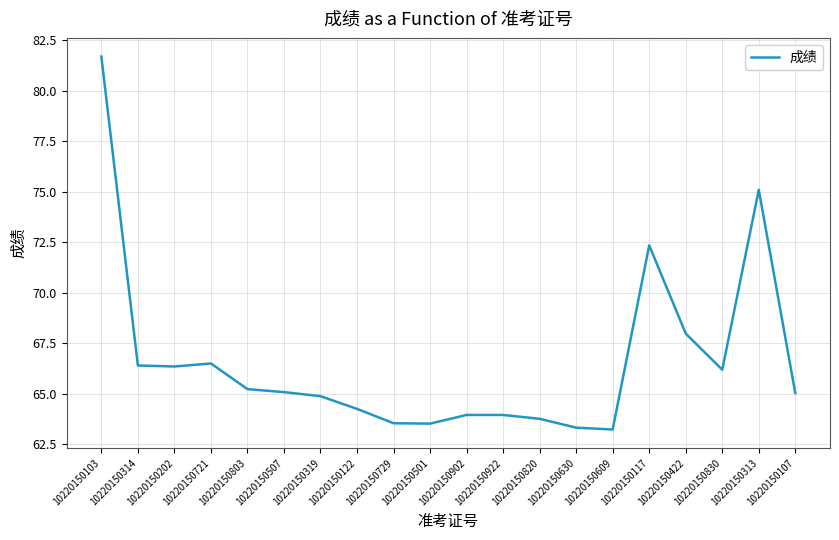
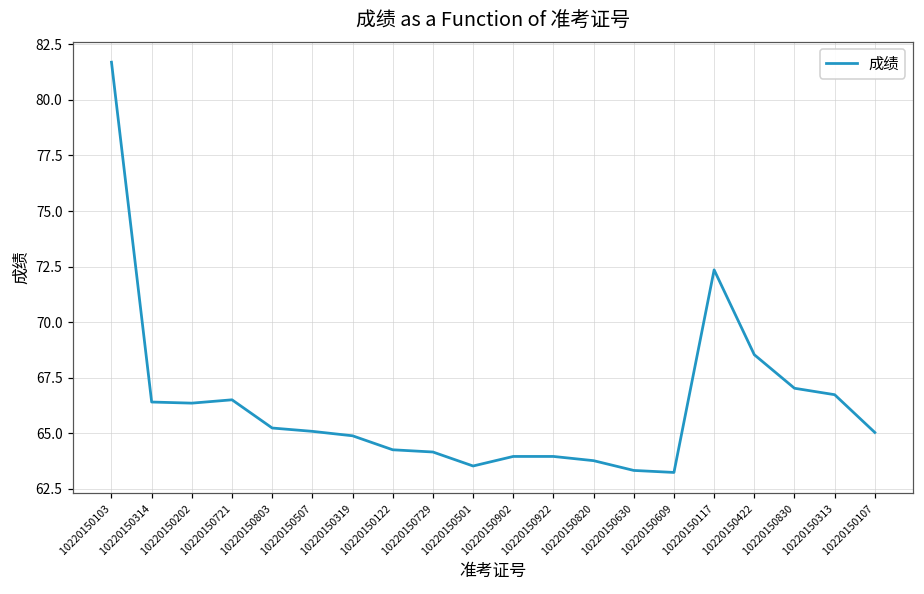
10220150729: 63.5 -> 64.2
10220150422: 68.0 -> 68.5
10220150830: 66.2 -> 67.0
10220150313: 75.1 -> 66.7
